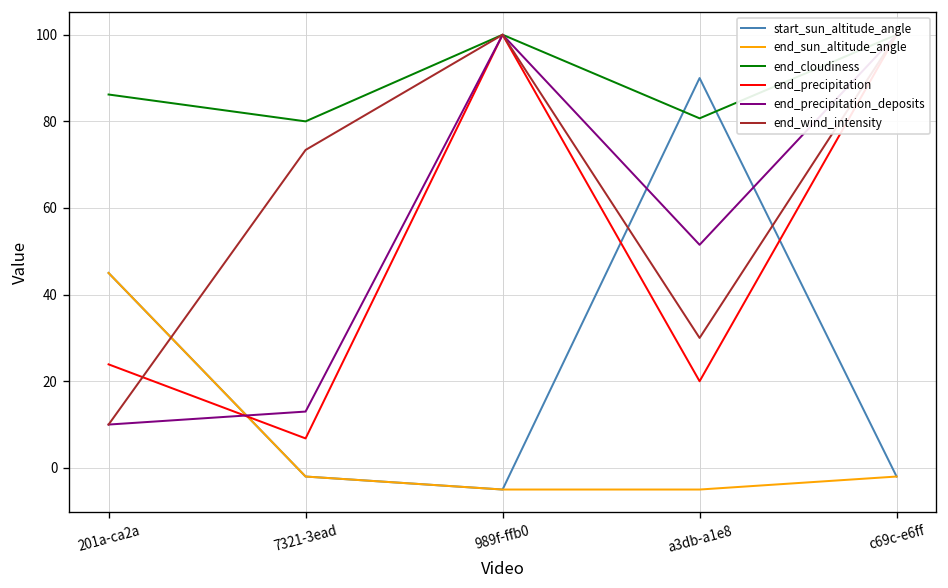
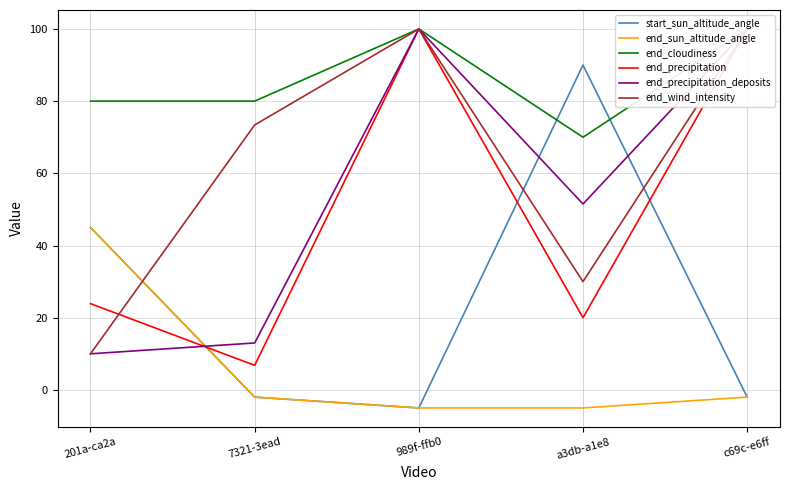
end_cloudiness, 201a-ca2a: 86 -> 80
end_cloudiness, a3db-a1e8: 81 -> 70
